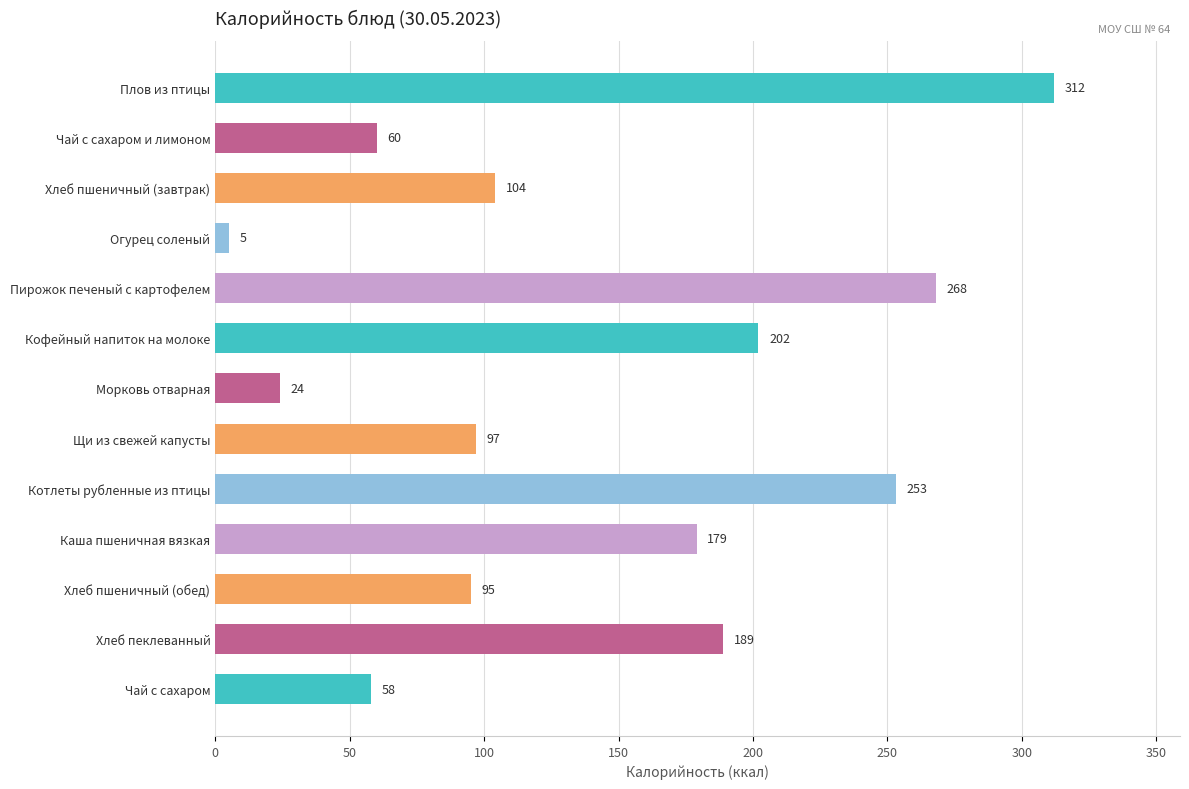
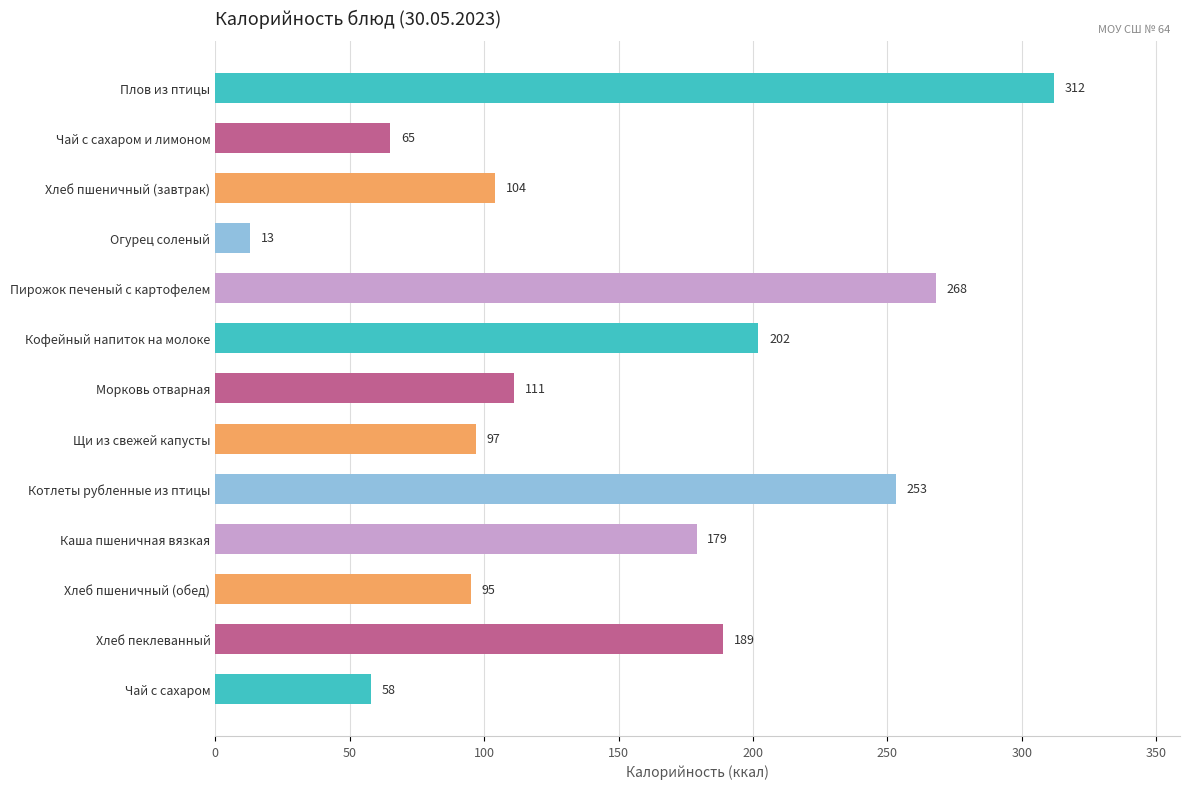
Чай с сахаром и лимоном: 60 -> 65
Огурец соленый: 5 -> 13
Морковь отварная: 24 -> 111
